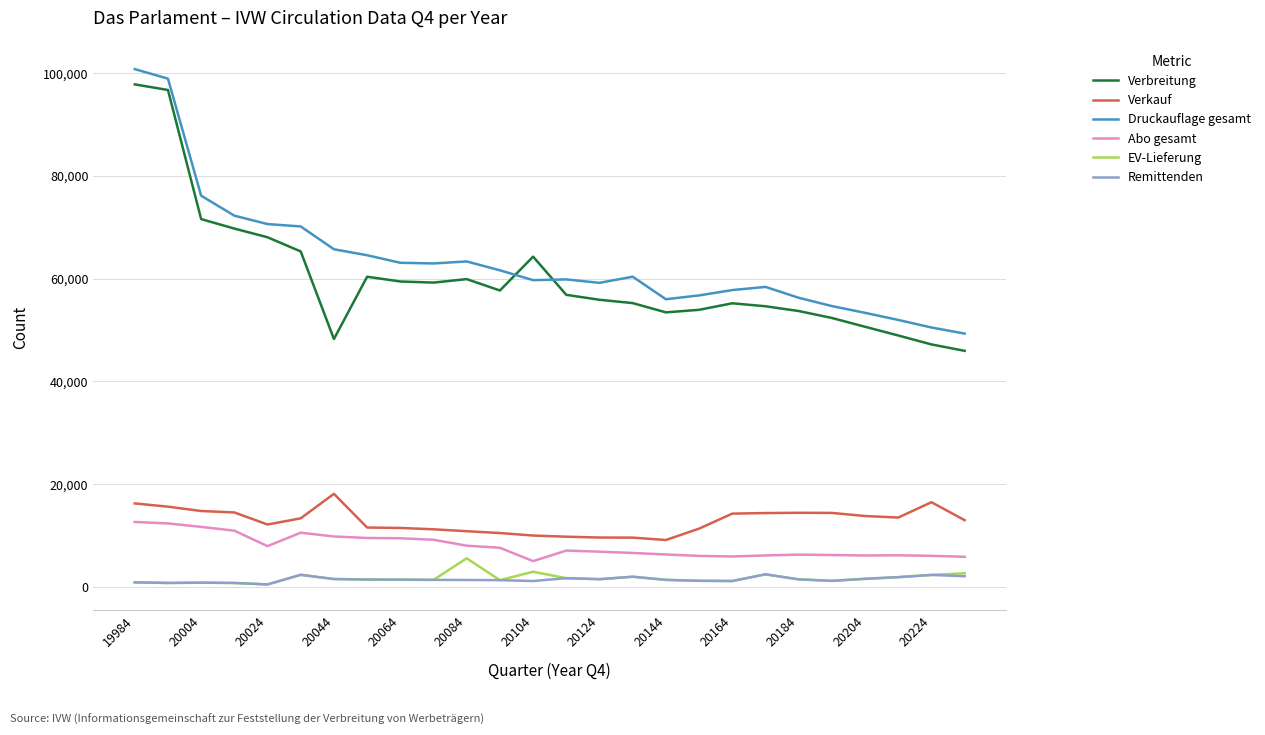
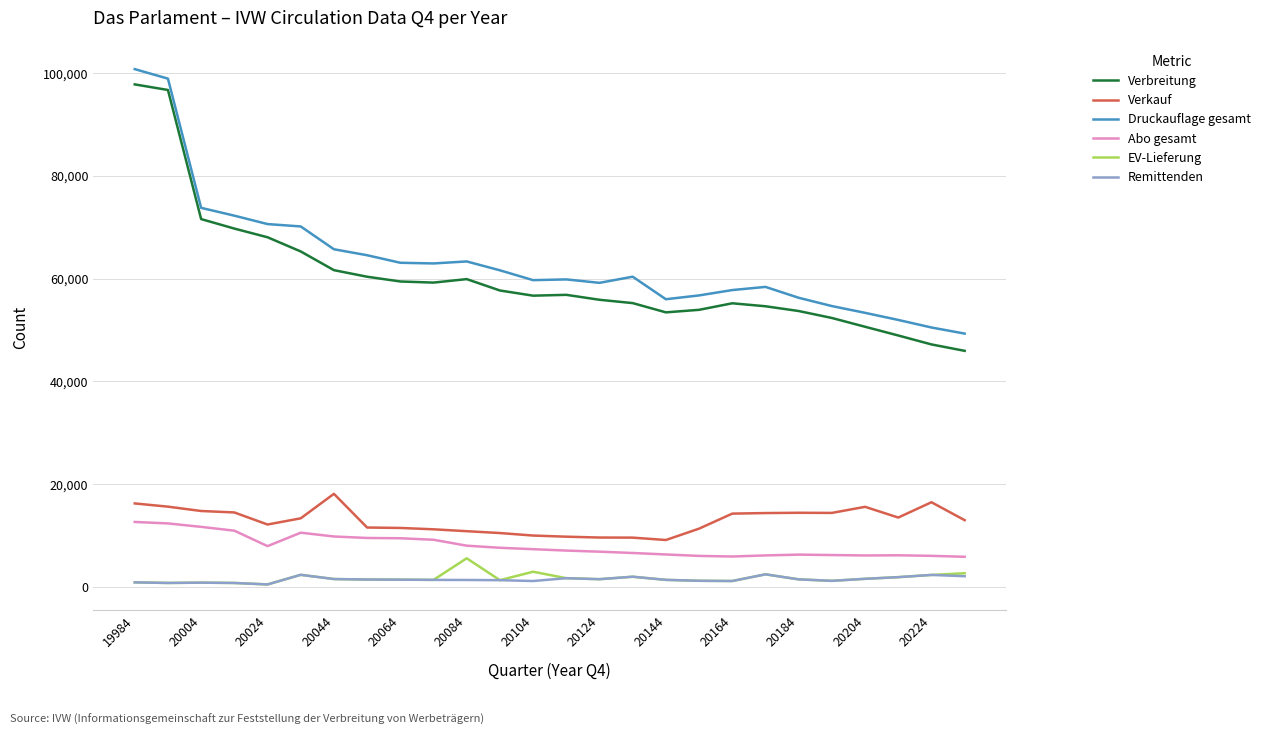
Druckauflage gesamt, 20004: 76,000 -> 74,000
Verbreitung, 20044: 48,000 -> 62,000
Verbreitung, 20104: 64,000 -> 57,000
Abo gesamt, 20104: 5,000 -> 7,000
Verkauf, 20204: 14,000 -> 16,000
